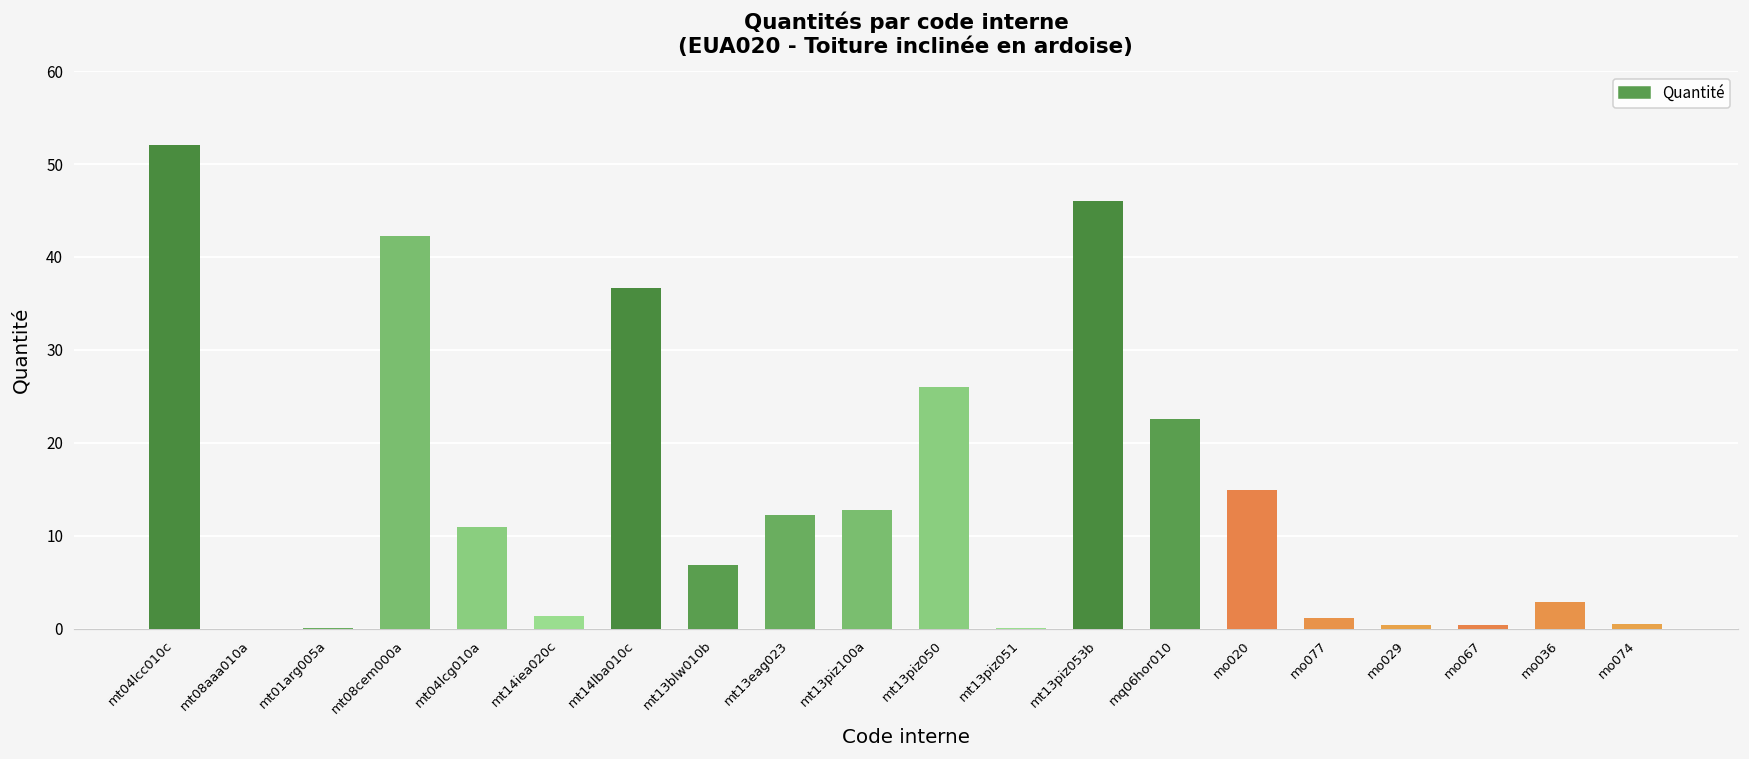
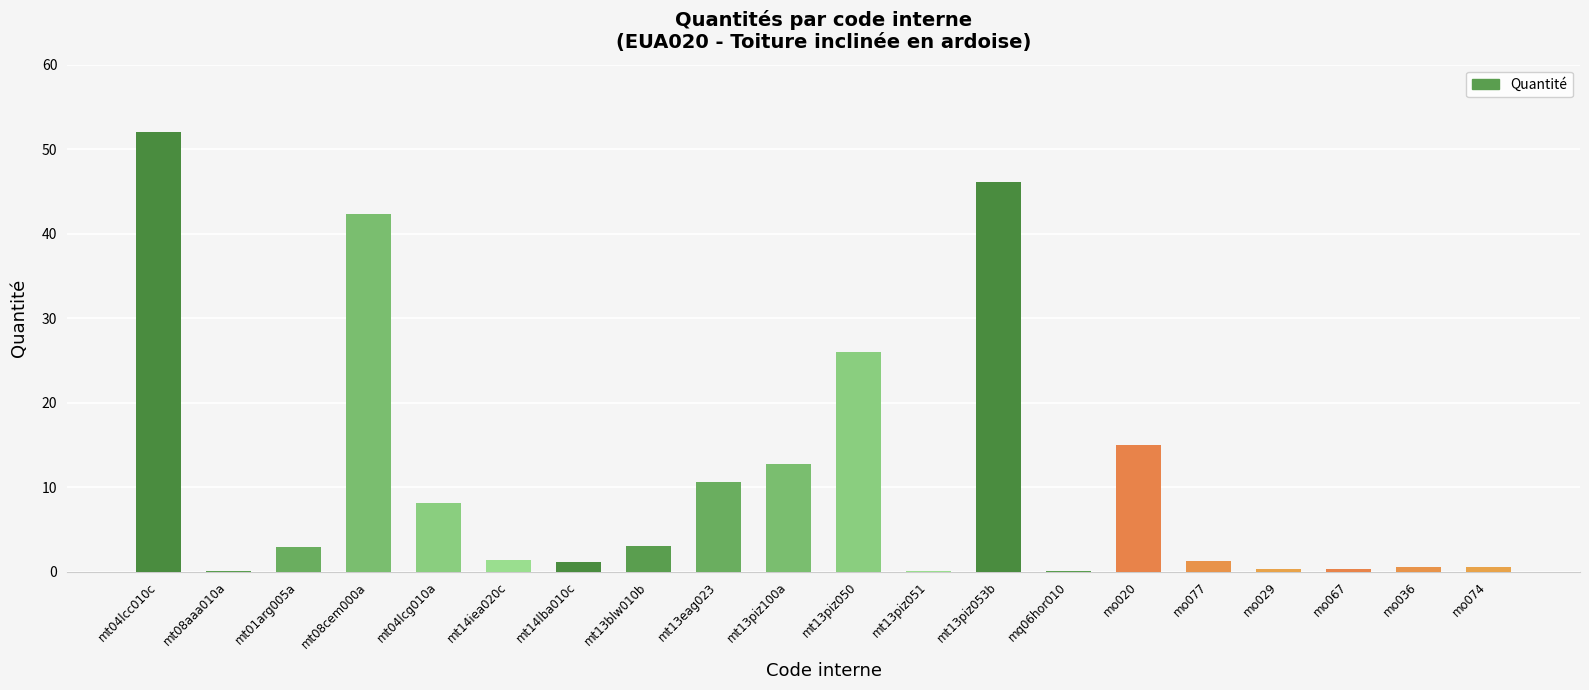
mt01arg005a: 0 -> 3
mt04lcg010a: 11 -> 8
mt14lba010c: 37 -> 1
mt13blw010b: 7 -> 3
mt13eag023: 12 -> 11
mq06hor010: 23 -> 0
mo036: 3 -> 1
